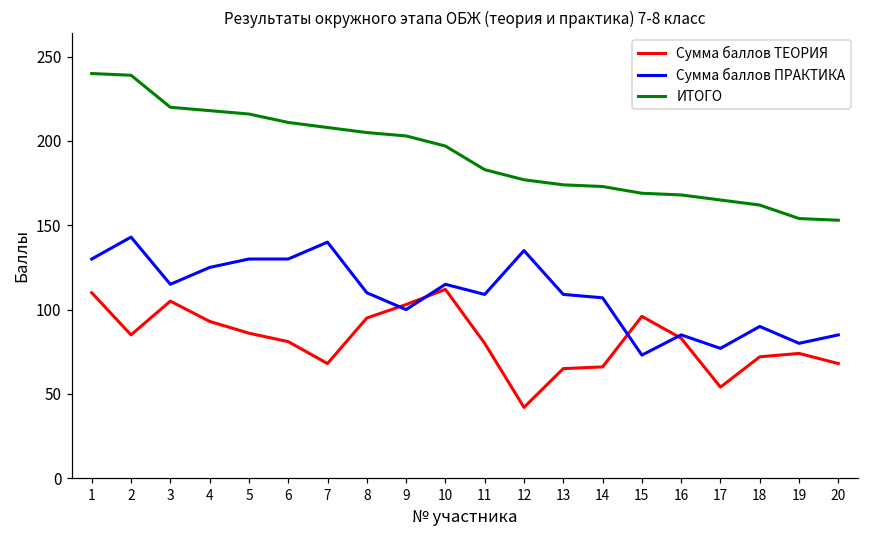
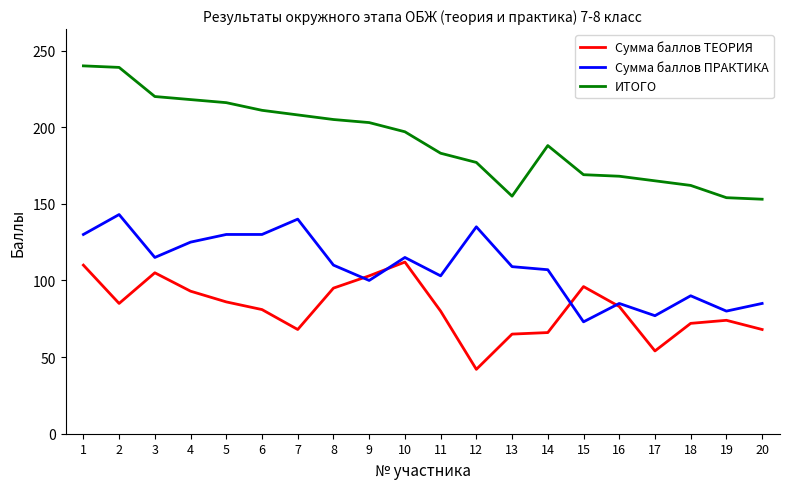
Сумма баллов ПРАКТИКА, 11: 109 -> 103
ИТОГО, 13: 174 -> 155
ИТОГО, 14: 173 -> 188
